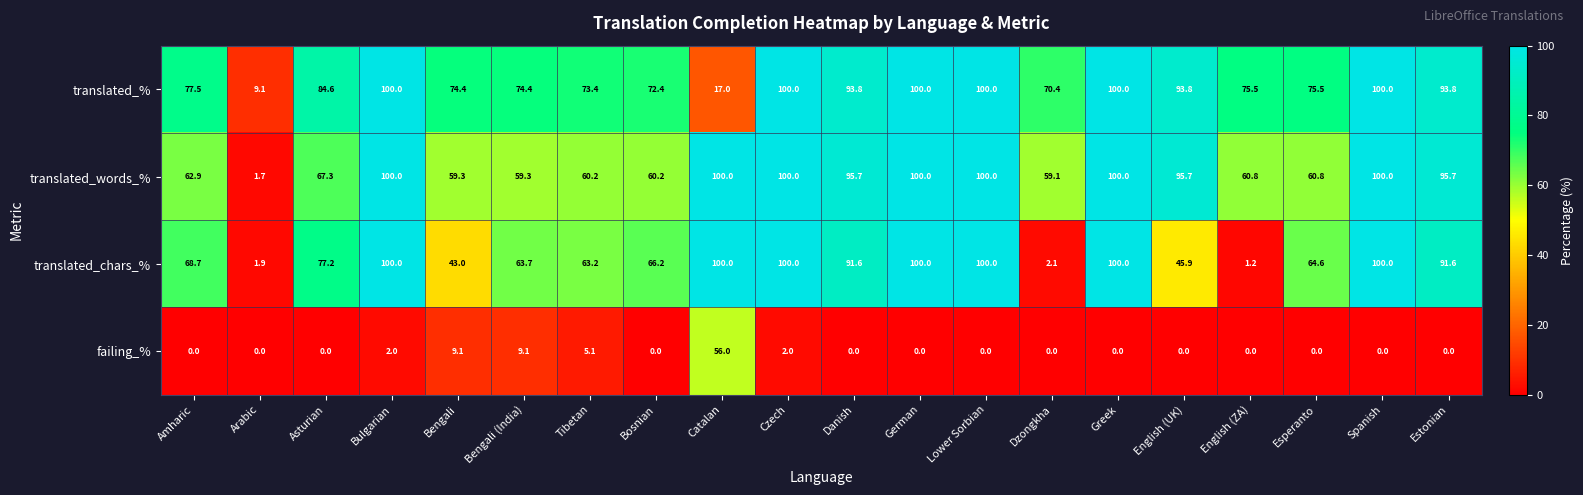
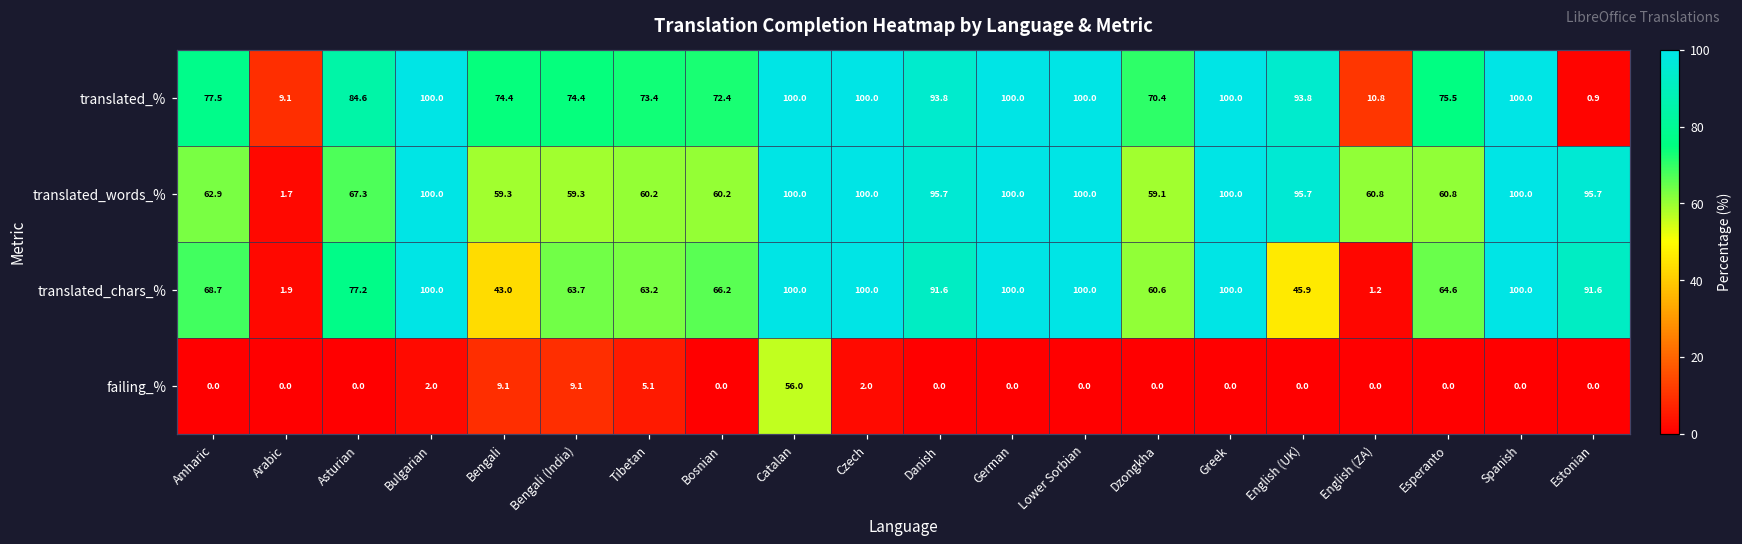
translated_%, Catalan: 17.0 -> 100.0
translated_%, English (ZA): 75.5 -> 10.8
translated_%, Estonian: 93.8 -> 0.9
translated_chars_%, Dzongkha: 2.1 -> 60.6
